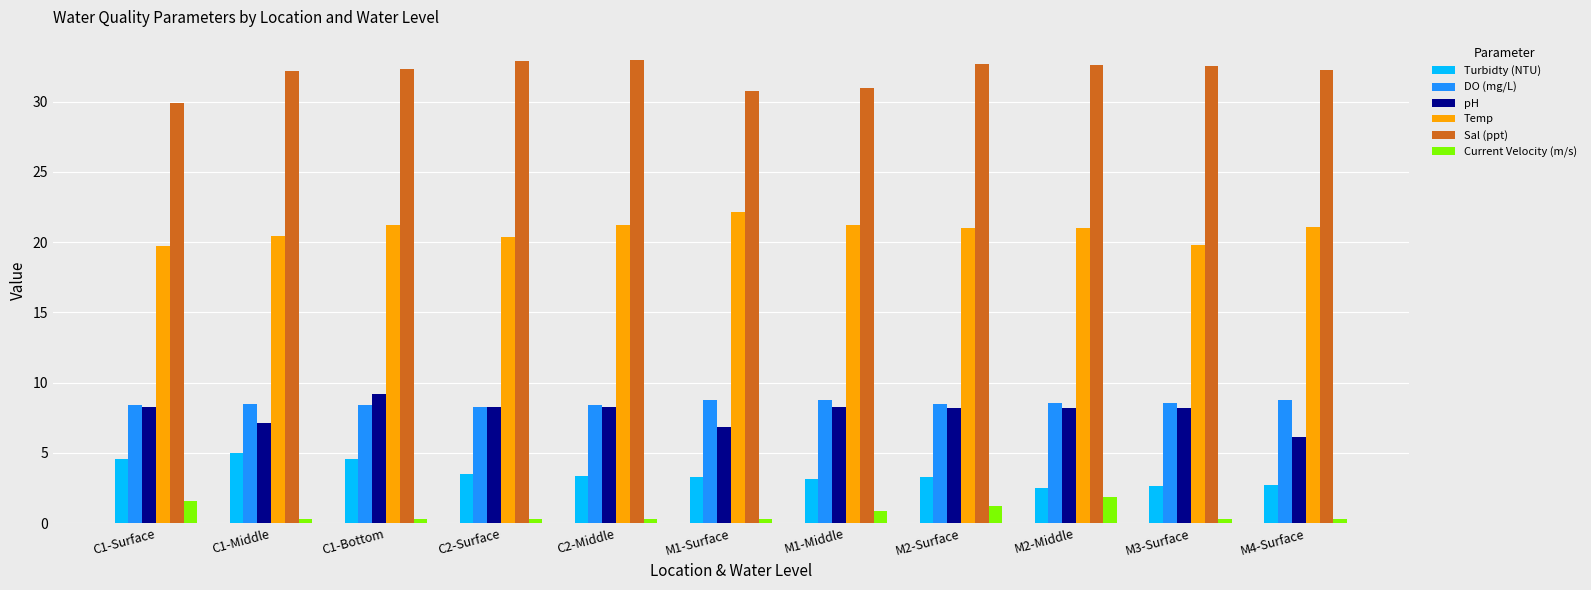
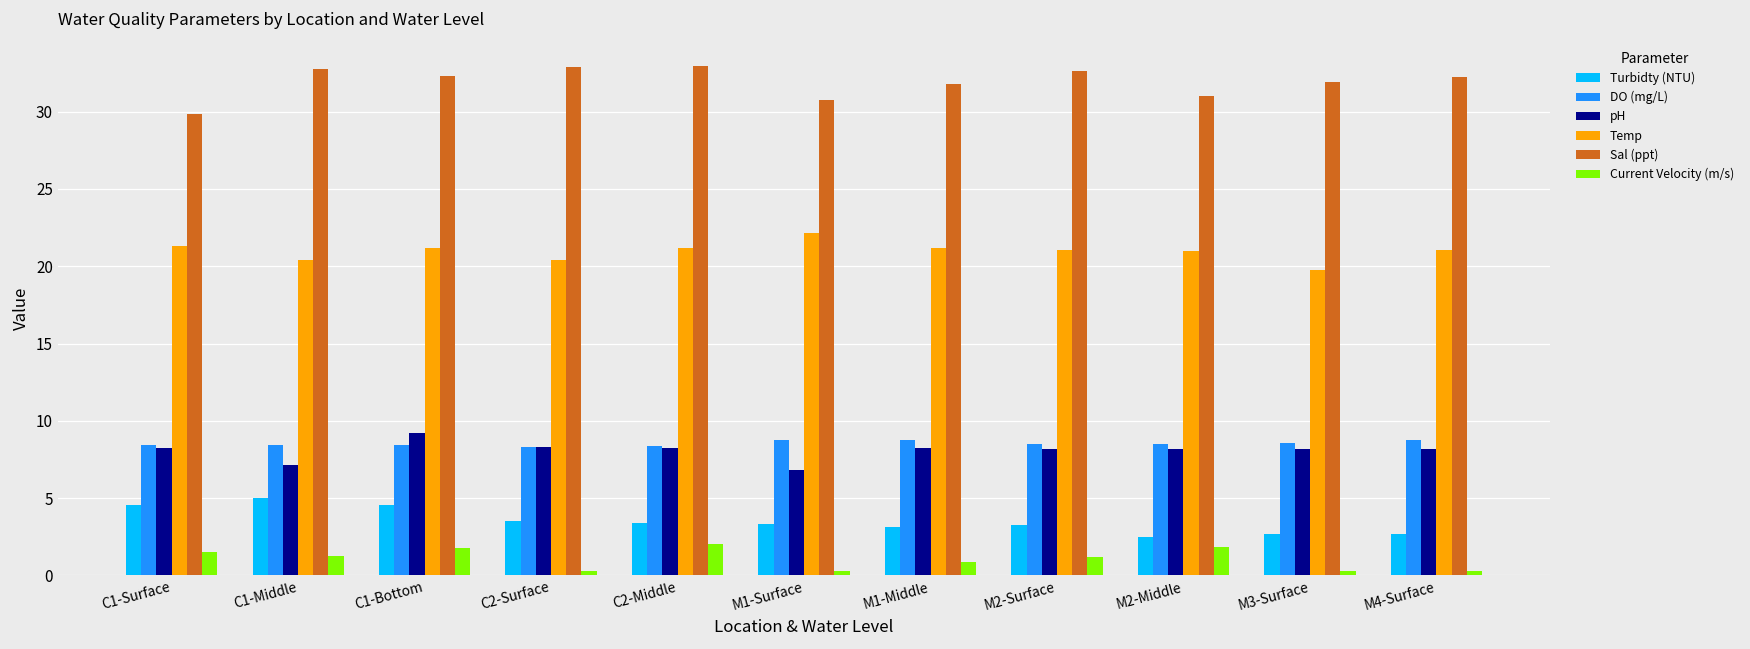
Temp, C1-Surface: 19.7 -> 21.3
Sal (ppt), C1-Middle: 32.2 -> 32.7
Current Velocity (m/s), C1-Middle: 0.3 -> 1.2
Current Velocity (m/s), C1-Bottom: 0.3 -> 1.8
Current Velocity (m/s), C2-Middle: 0.3 -> 2.0
Sal (ppt), M1-Middle: 31.0 -> 31.8
Sal (ppt), M2-Middle: 32.6 -> 31.0
Sal (ppt), M3-Surface: 32.5 -> 31.9
pH, M4-Surface: 6.1 -> 8.2
